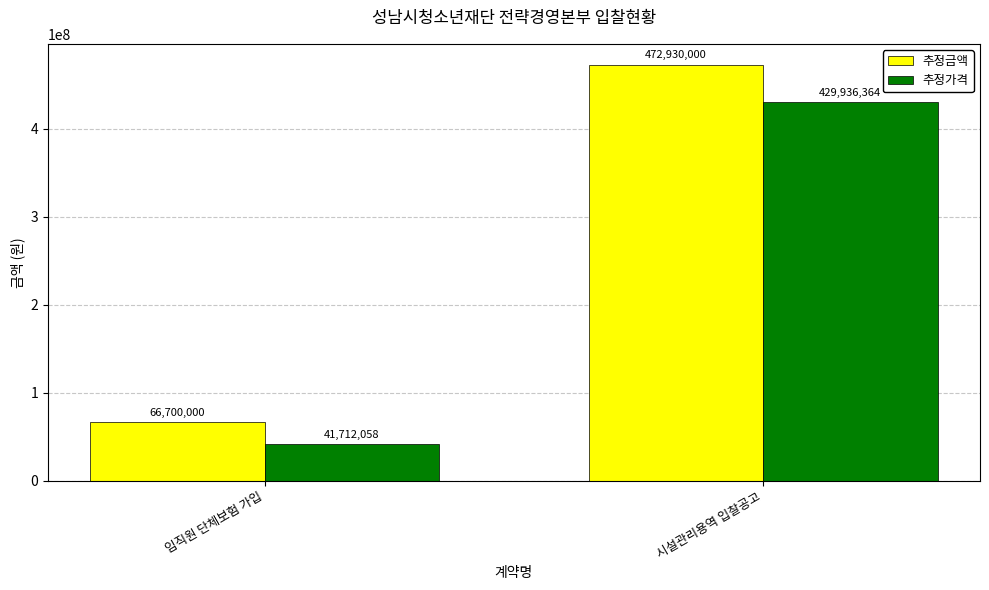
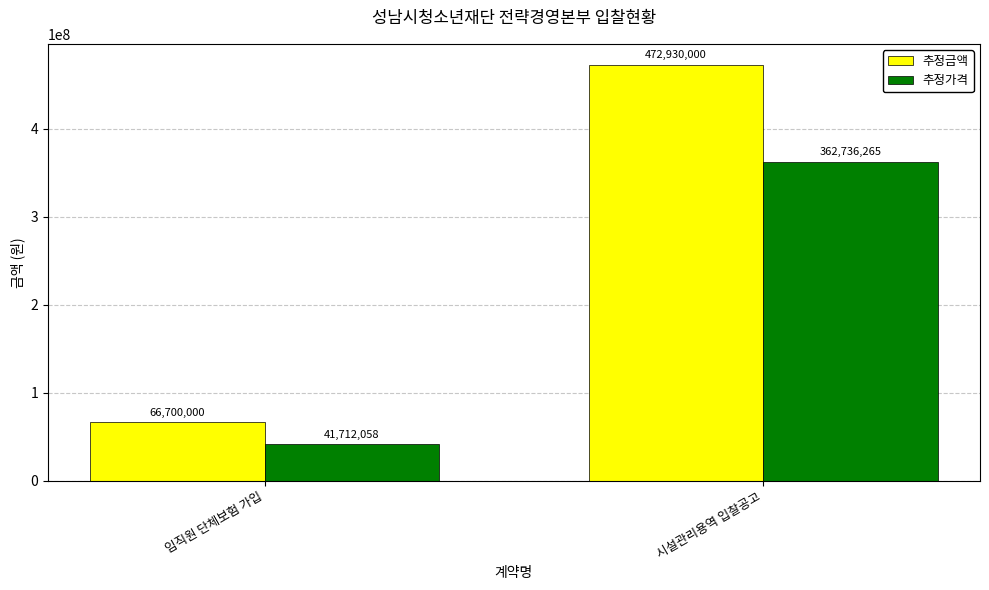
추정가격, 시설관리용역 입찰공고: 429,936,364 -> 362,736,265
